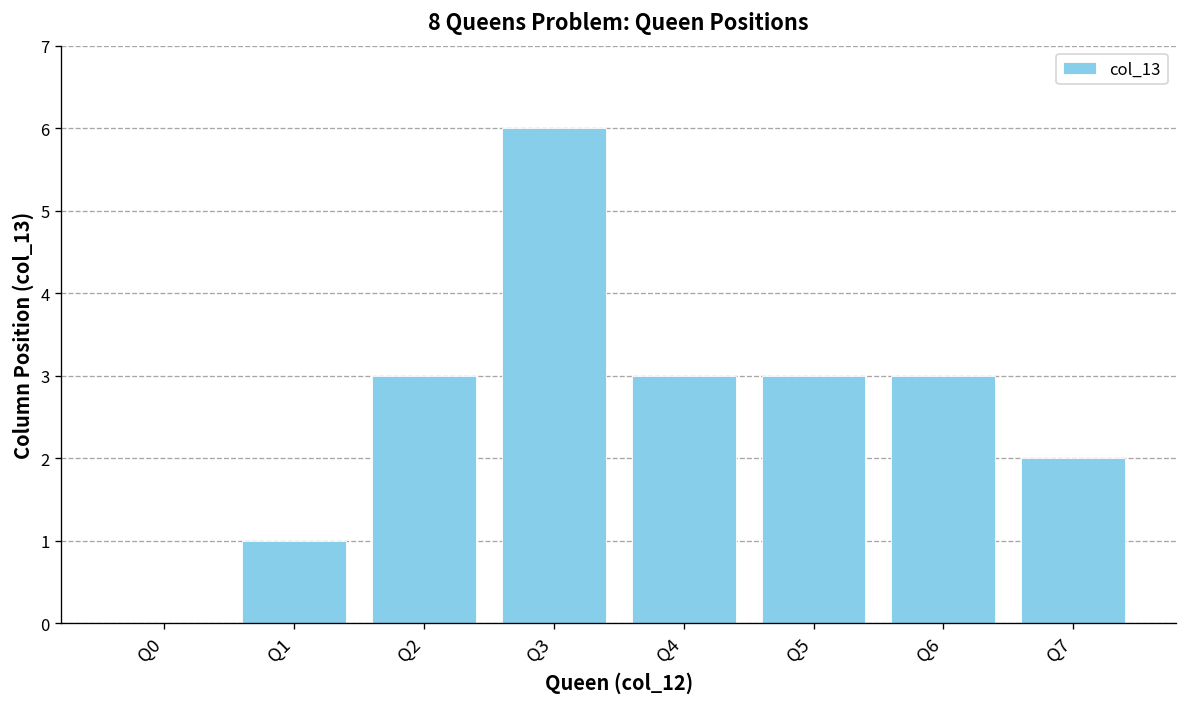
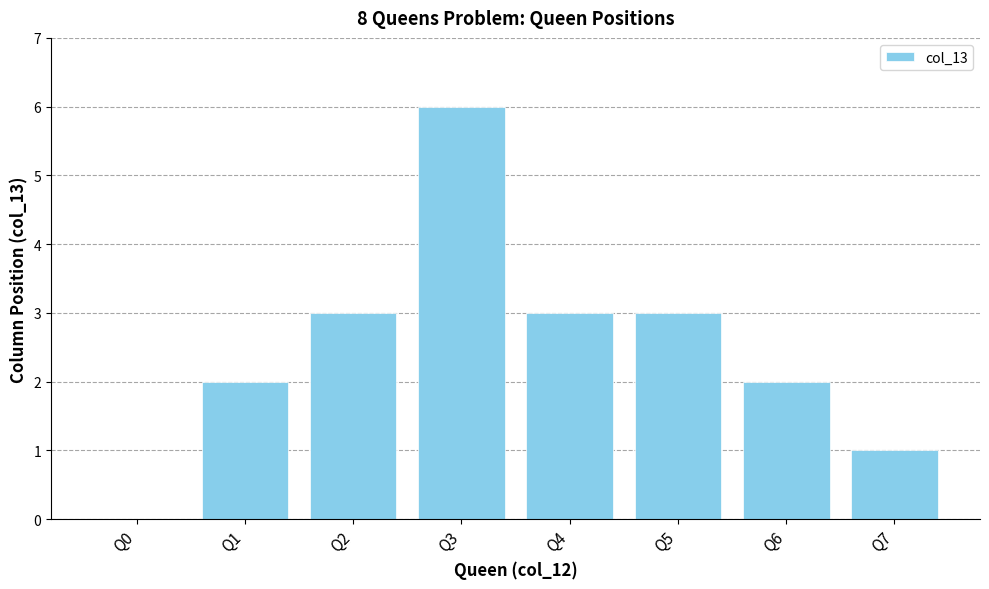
Q1: 1 -> 2
Q6: 3 -> 2
Q7: 2 -> 1
